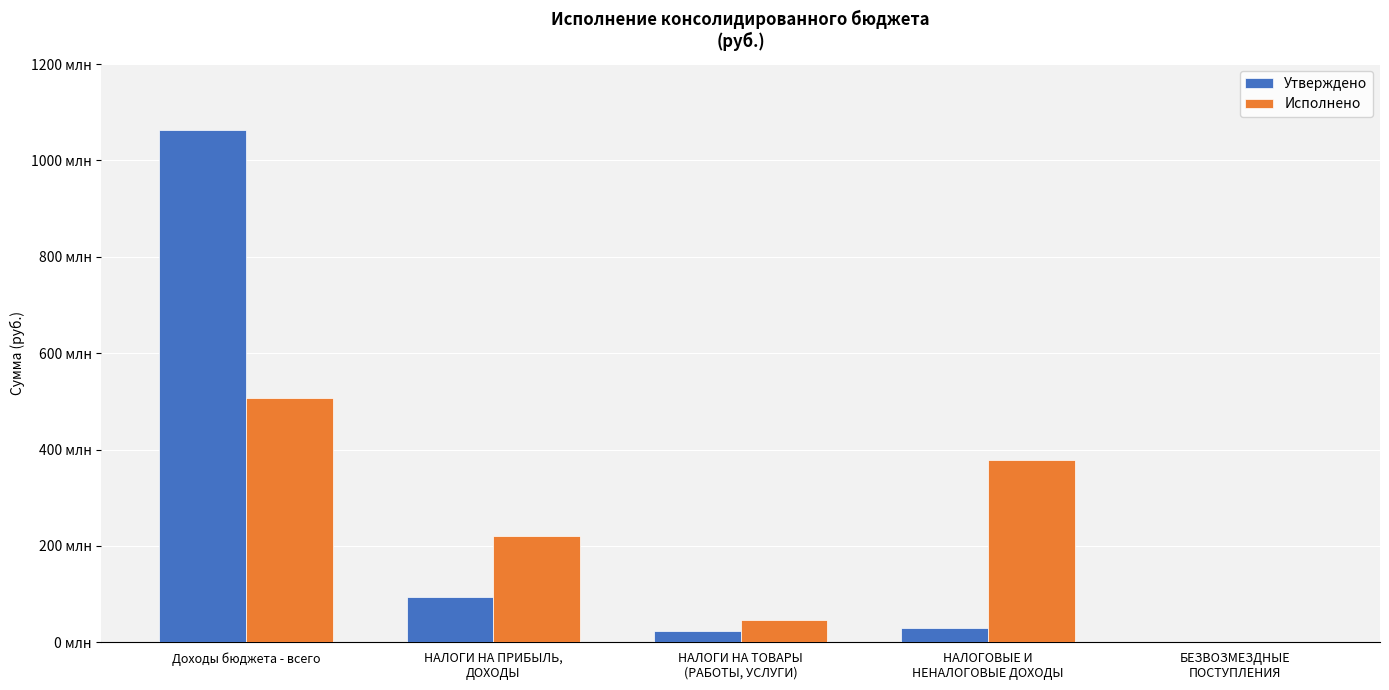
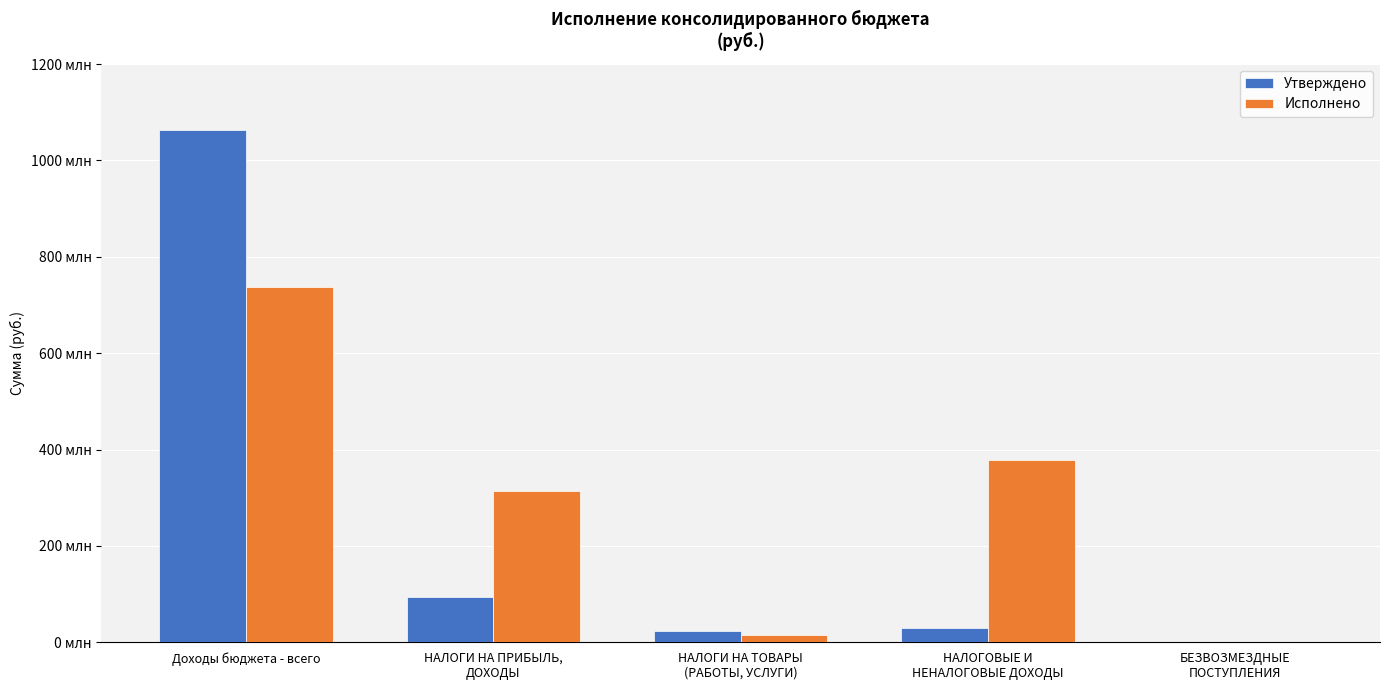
Исполнено, Доходы бюджета - всего: 510 млн -> 740 млн
Исполнено, НАЛОГИ НА ПРИБЫЛЬ, ДОХОДЫ: 220 млн -> 310 млн
Исполнено, НАЛОГИ НА ТОВАРЫ (РАБОТЫ, УСЛУГИ): 50 млн -> 10 млн
